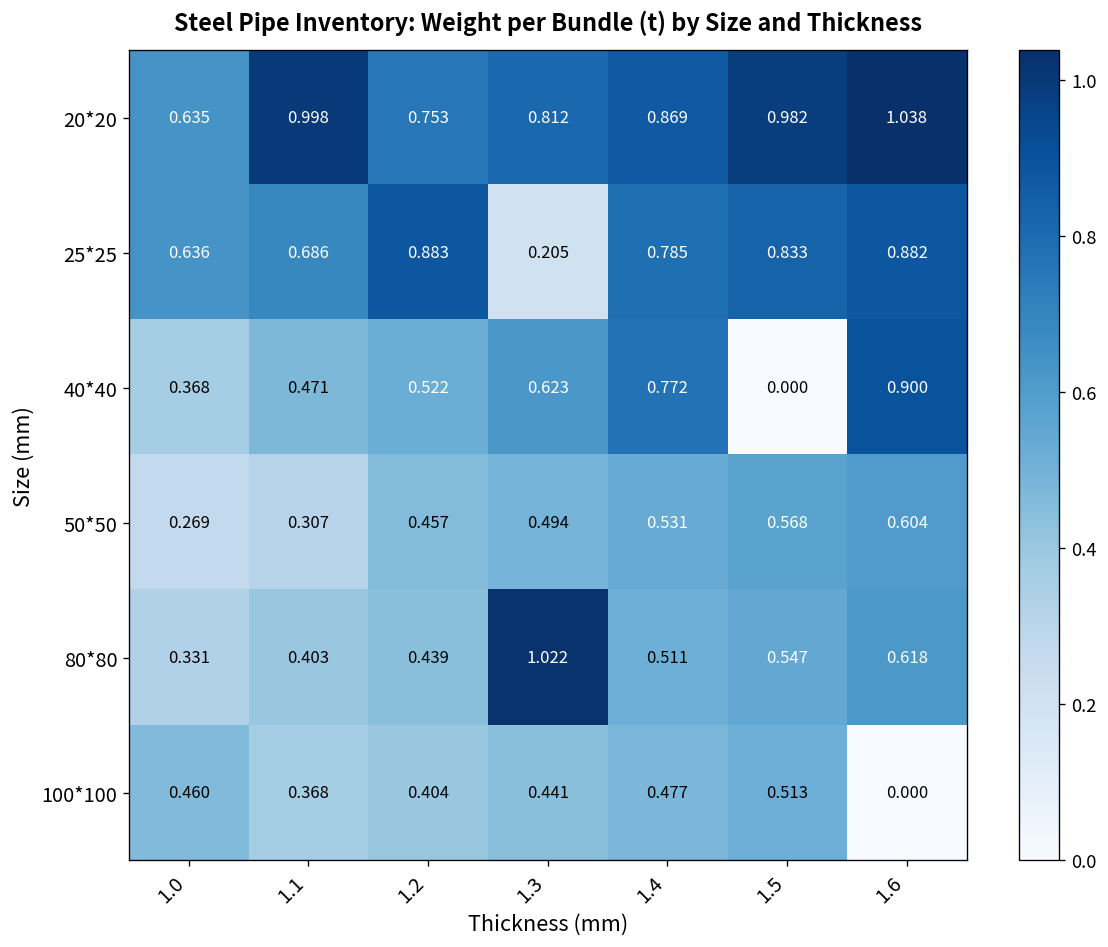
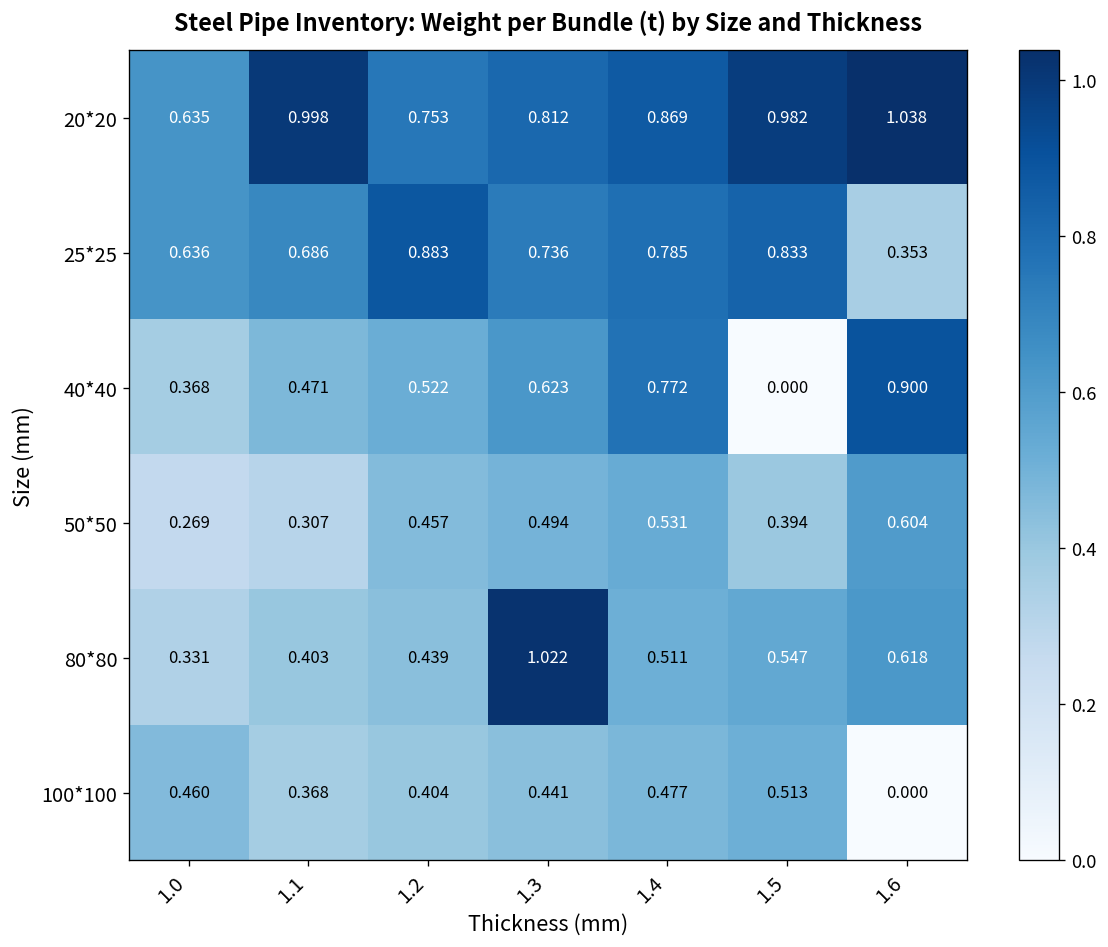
25*25, 1.3: 0.205 -> 0.736
25*25, 1.6: 0.882 -> 0.353
50*50, 1.5: 0.568 -> 0.394
